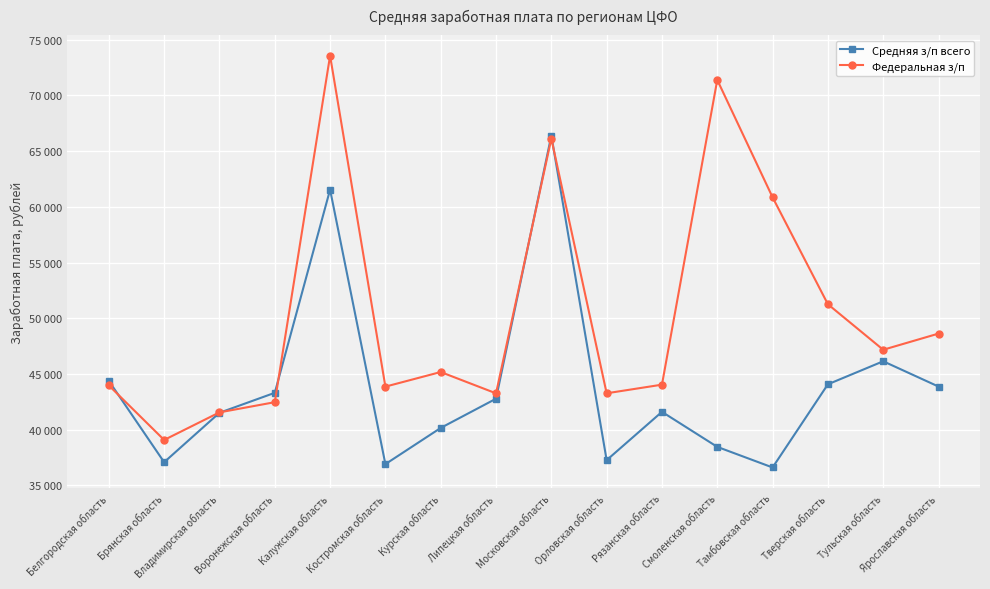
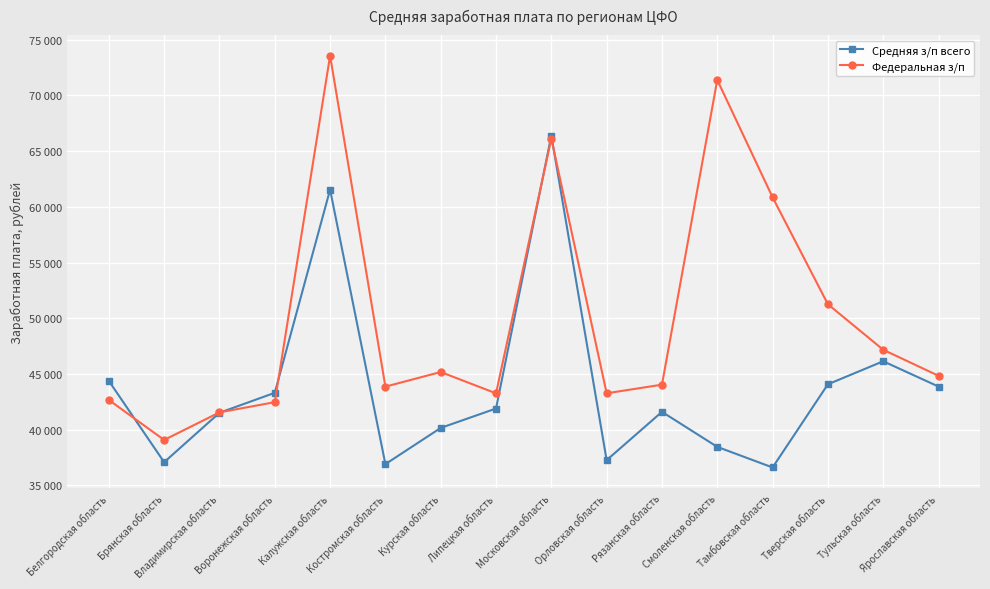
Федеральная з/п, Белгородская область: 44000 -> 42700
Средняя з/п всего, Липецкая область: 42800 -> 41900
Федеральная з/п, Ярославская область: 48600 -> 44800
